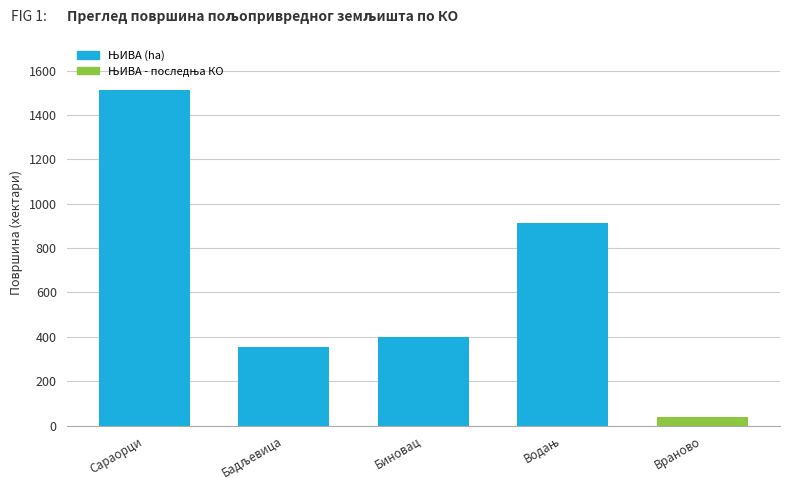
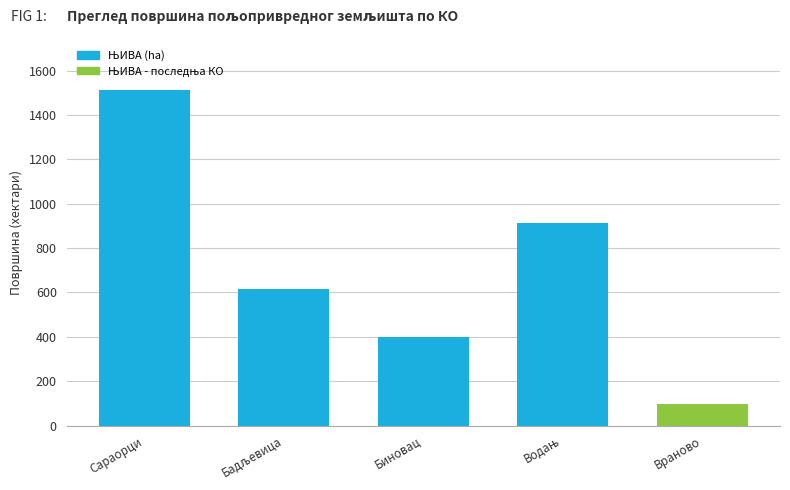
Бадљевица: 360 -> 610
Враново: 40 -> 100
